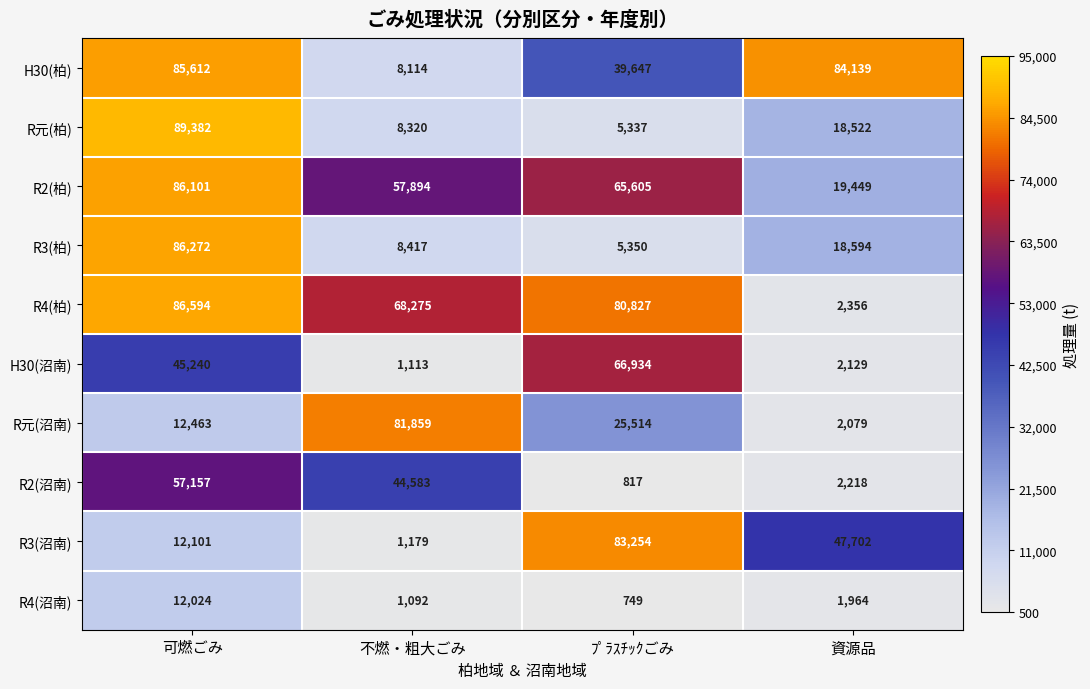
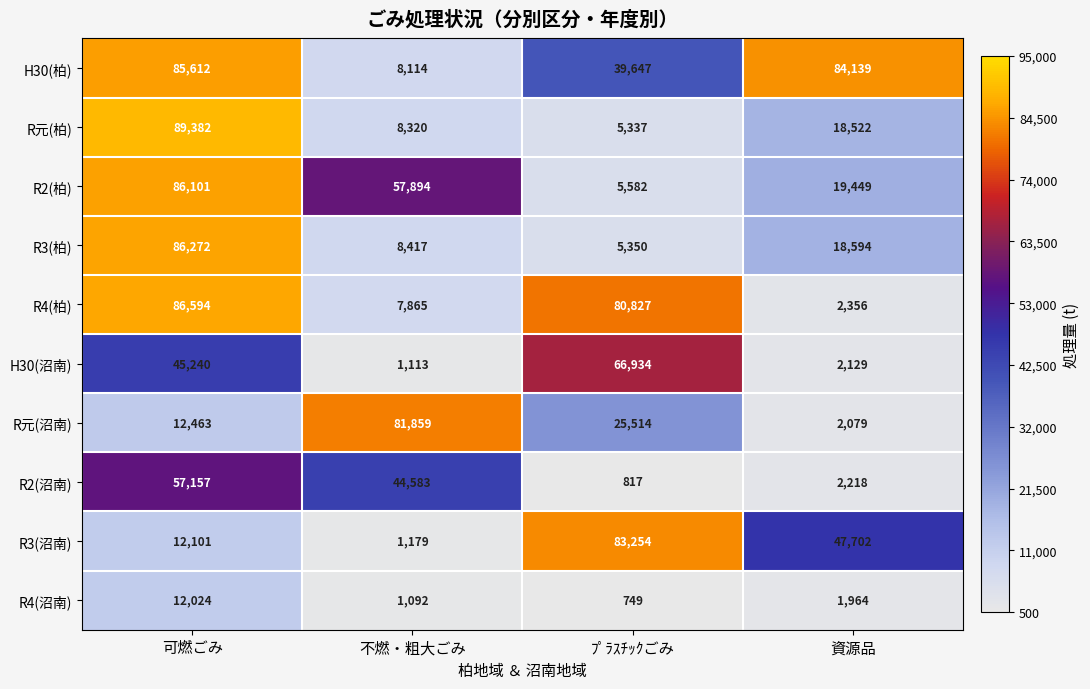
R2(柏), ﾌﾟﾗｽﾁｯｸごみ: 65,605 -> 5,582
R4(柏), 不燃・粗大ごみ: 68,275 -> 7,865
